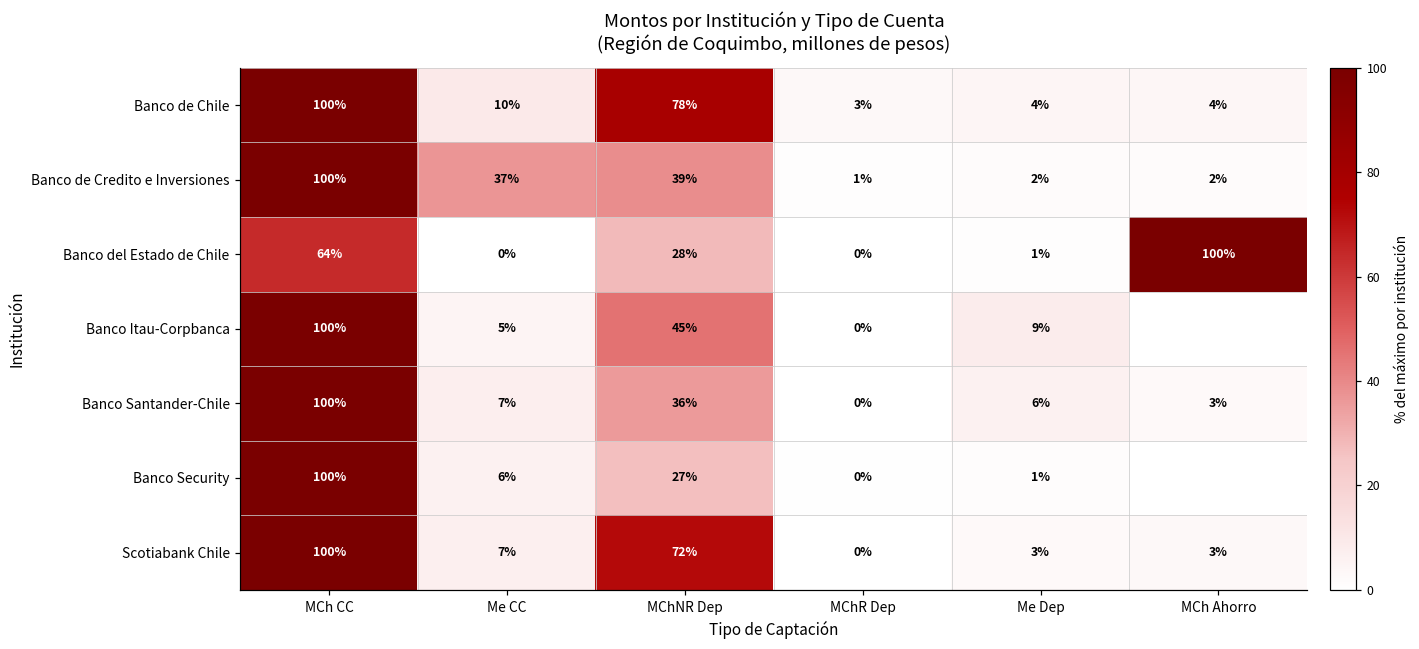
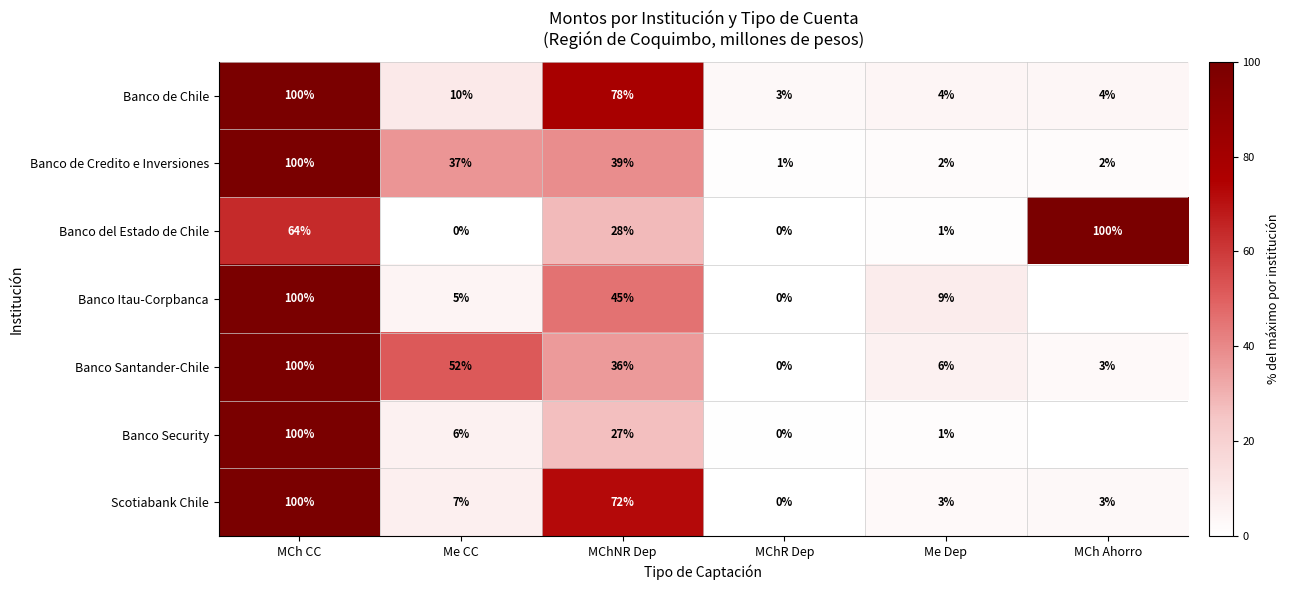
Banco Santander-Chile, Me CC: 7% -> 52%
